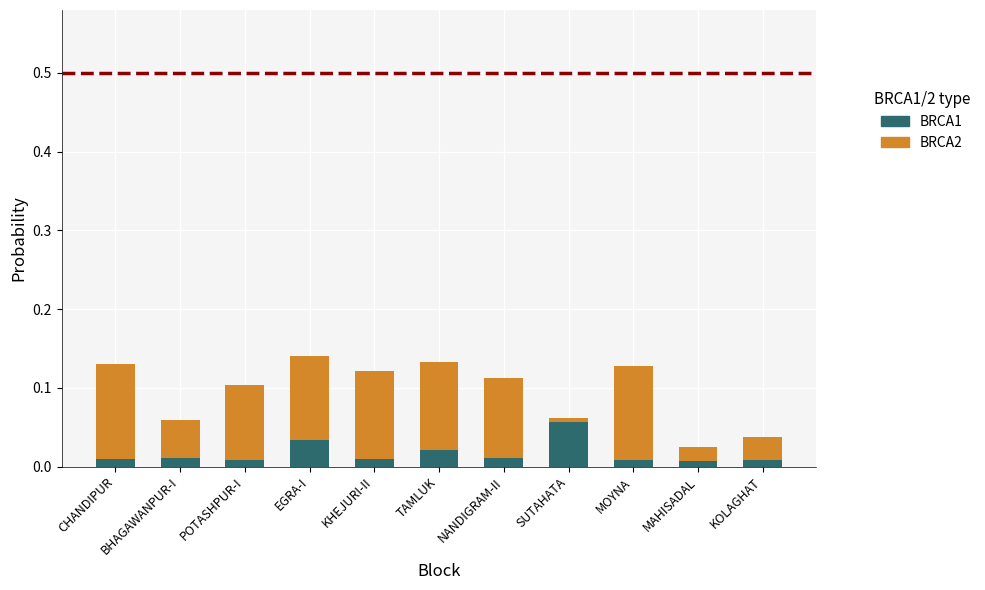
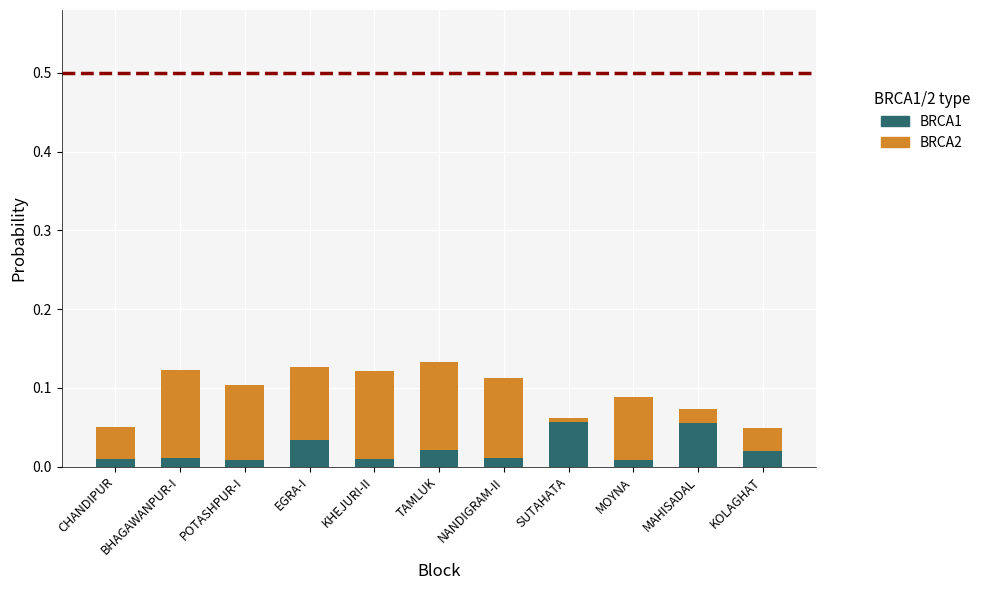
BRCA2, CHANDIPUR: 0.12 -> 0.04
BRCA2, BHAGAWANPUR-I: 0.05 -> 0.11
BRCA2, EGRA-I: 0.11 -> 0.09
BRCA2, MOYNA: 0.12 -> 0.08
BRCA1, MAHISADAL: 0.01 -> 0.06
BRCA1, KOLAGHAT: 0.01 -> 0.02
